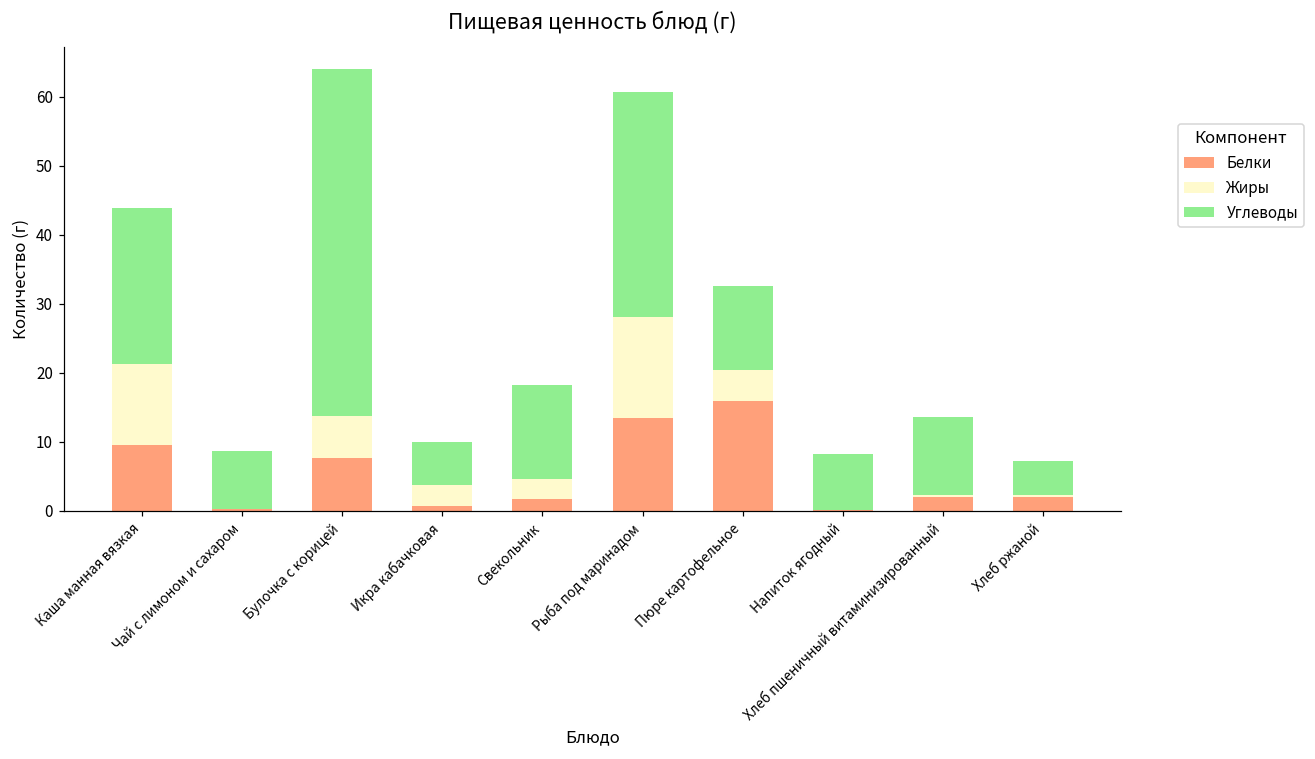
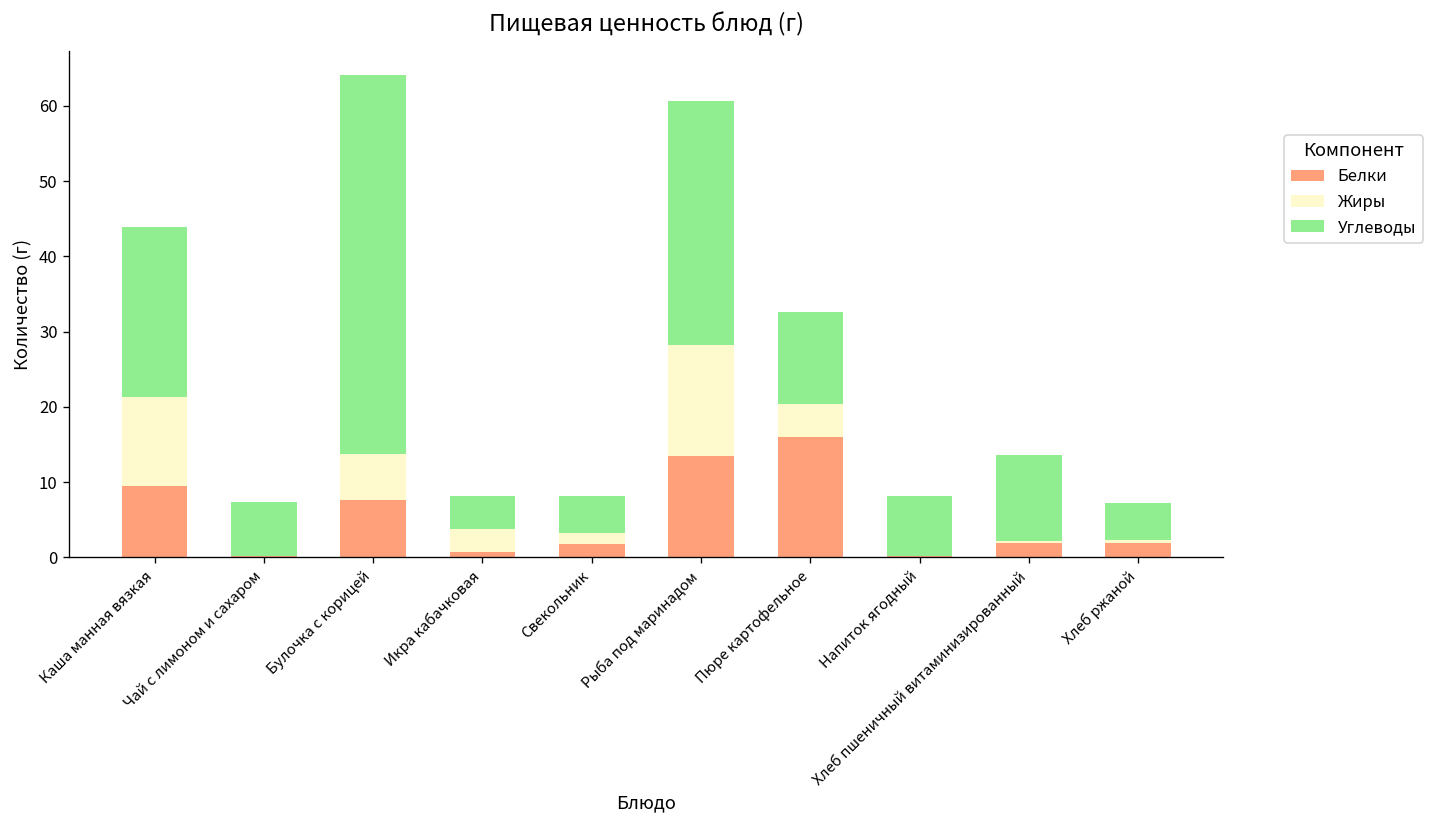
Углеводы, Чай с лимоном и сахаром: 9 -> 7
Углеводы, Икра кабачковая: 6 -> 4
Жиры, Свекольник: 3 -> 1
Углеводы, Свекольник: 14 -> 5
